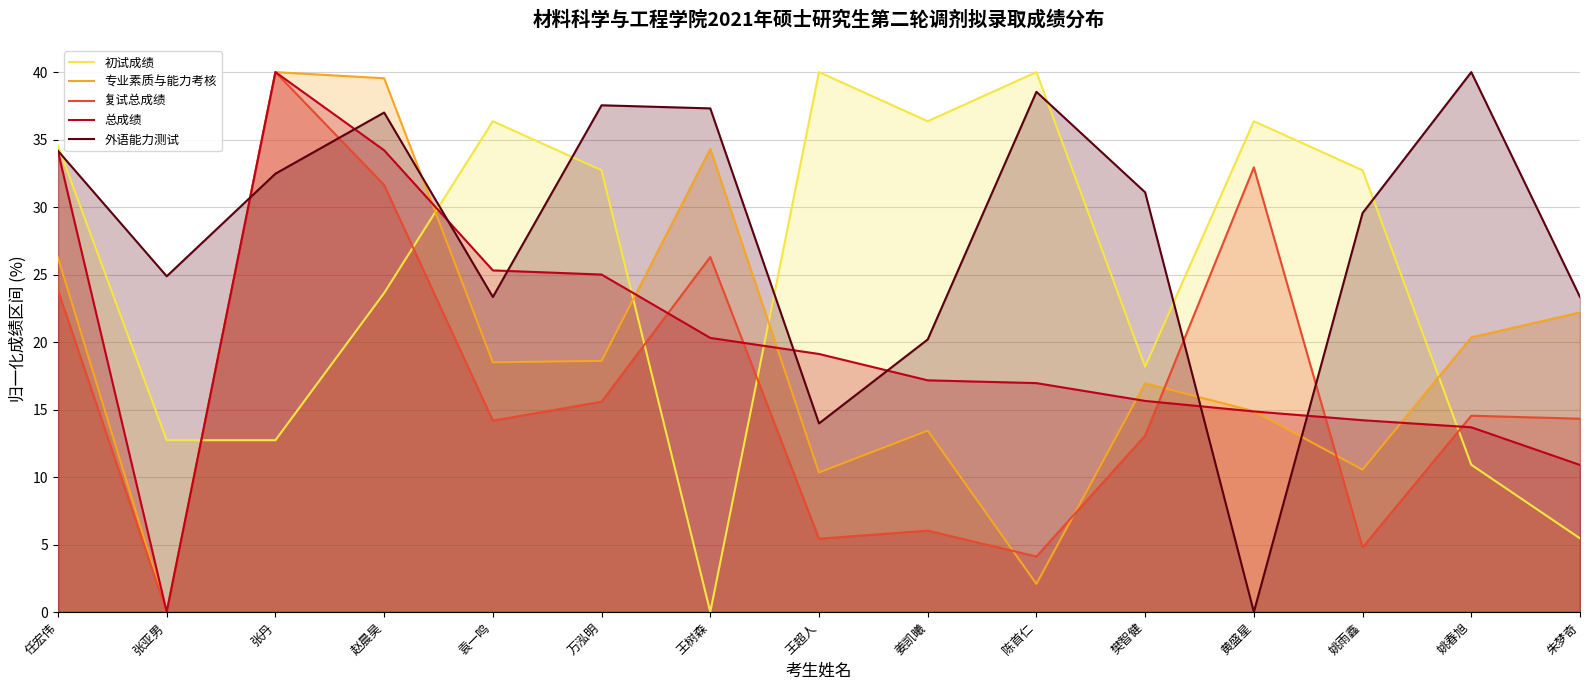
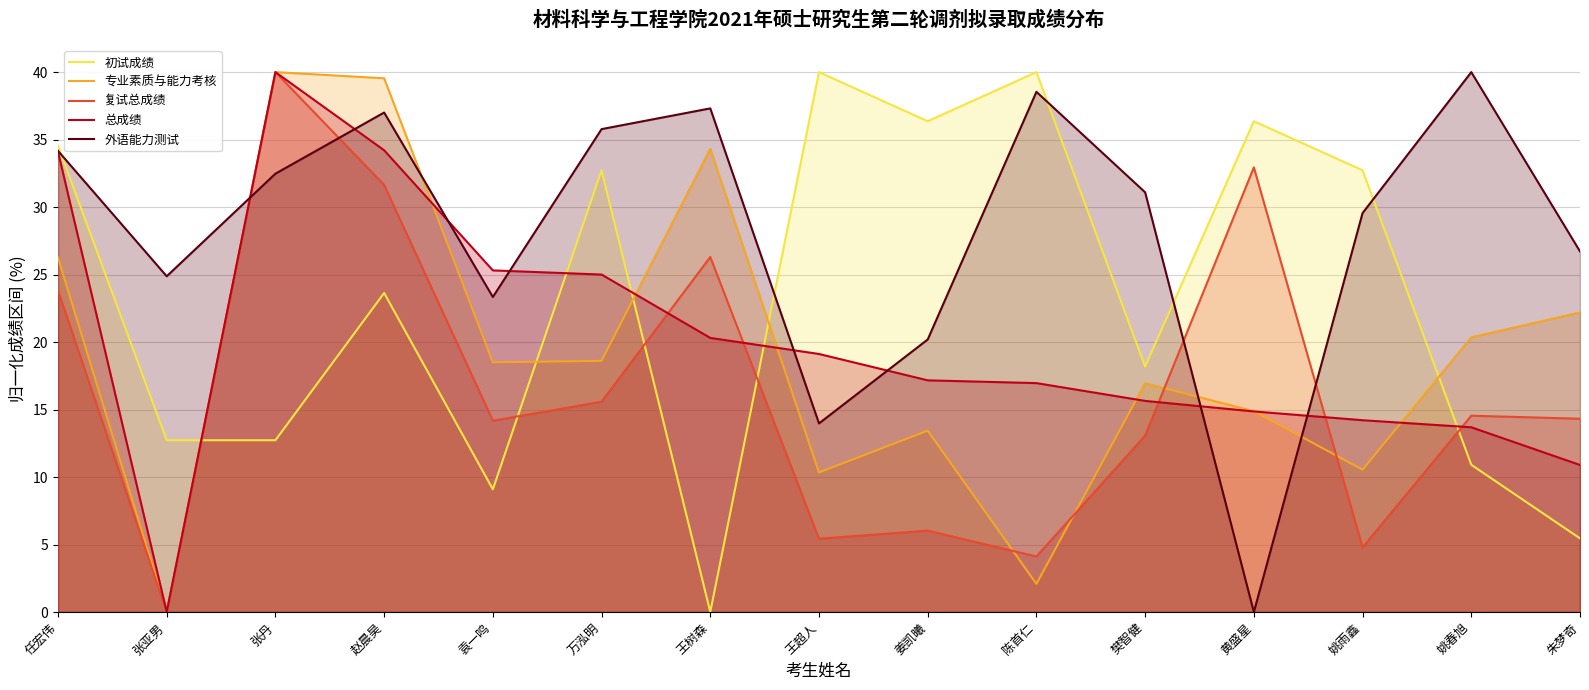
初试成绩, 袁一鸣: 36.4 -> 9.1
外语能力测试, 万泓明: 37.5 -> 35.8
外语能力测试, 朱梦奇: 23.3 -> 26.7
